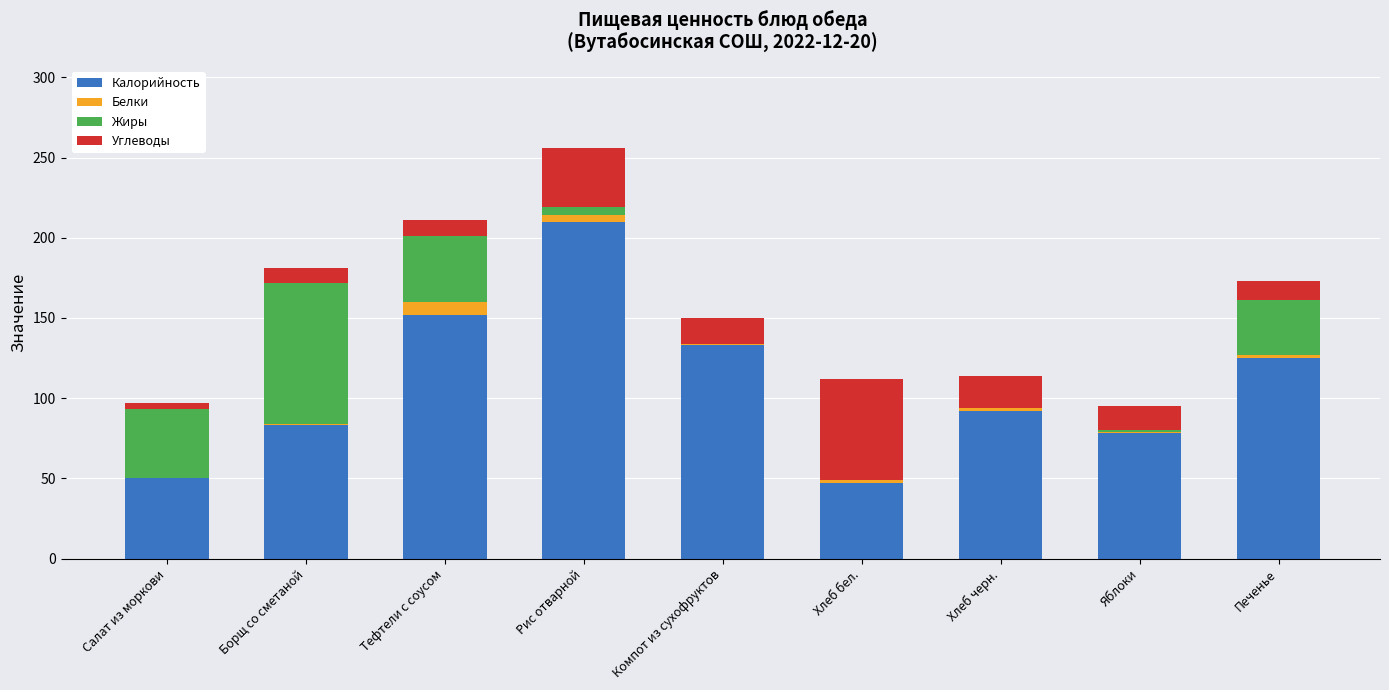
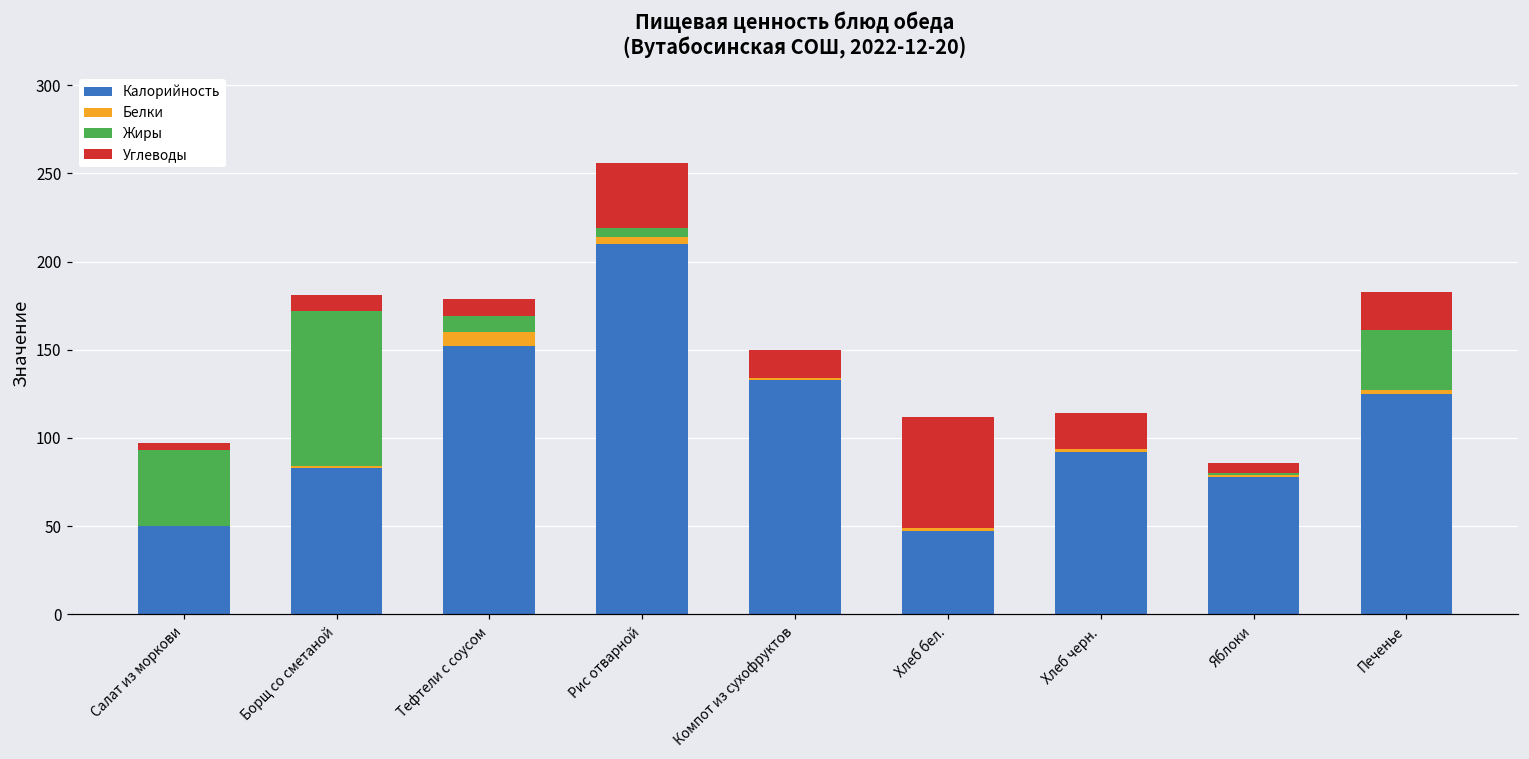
Жиры, Тефтели с соусом: 41 -> 9
Углеводы, Яблоки: 15 -> 6
Углеводы, Печенье: 12 -> 22
